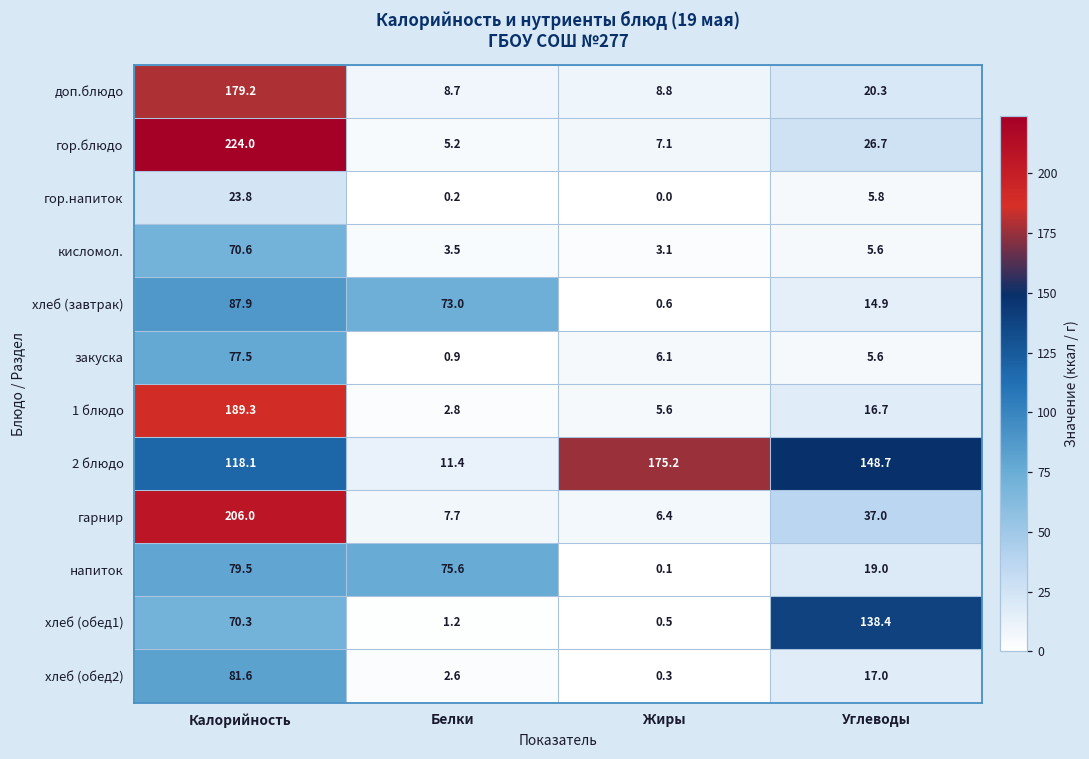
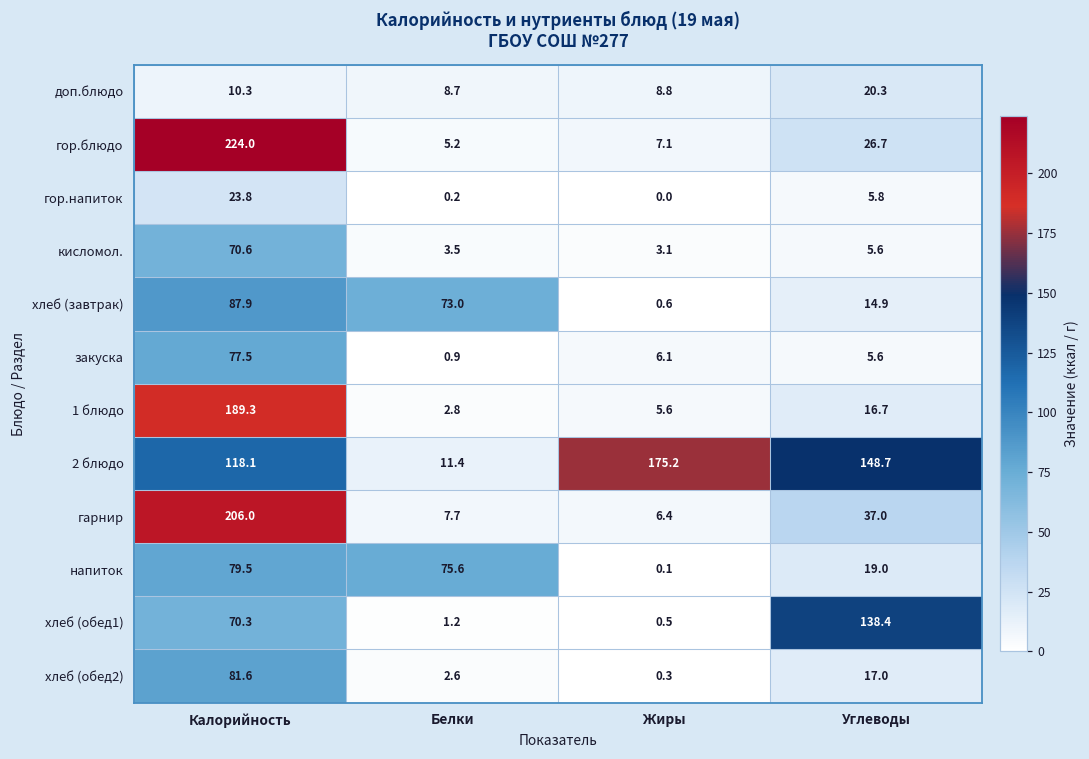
доп.блюдо, Калорийность: 179.2 -> 10.3
